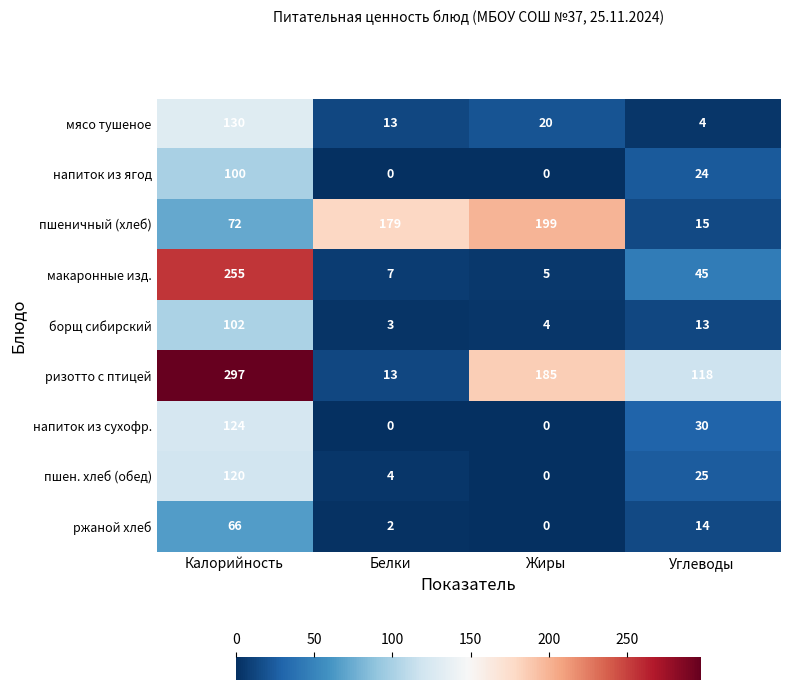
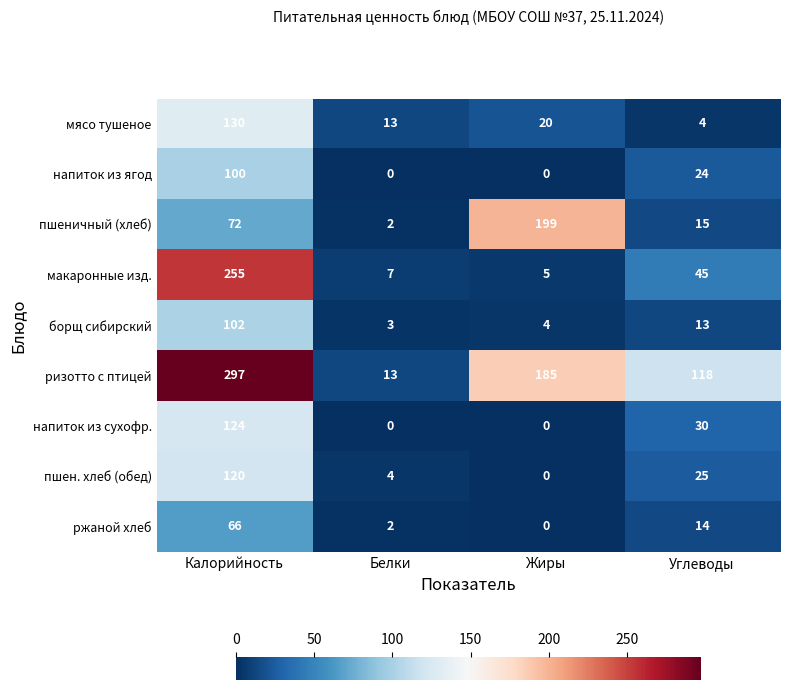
пшеничный (хлеб), Белки: 179 -> 2
